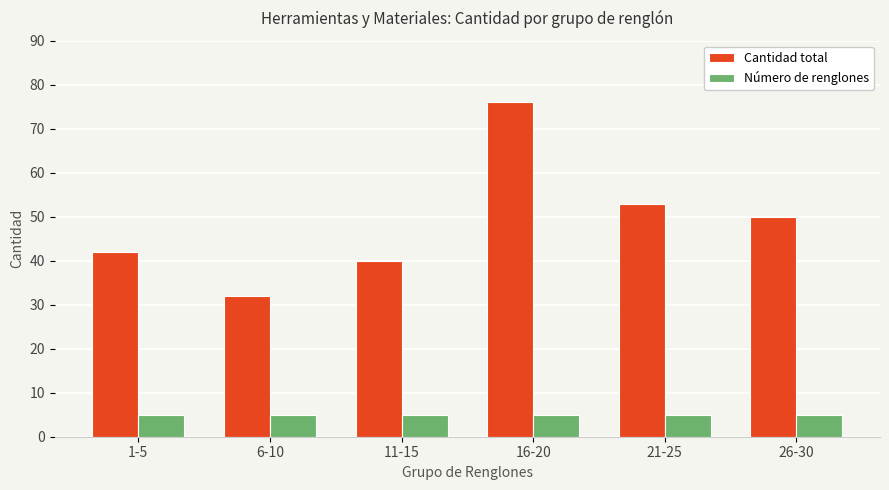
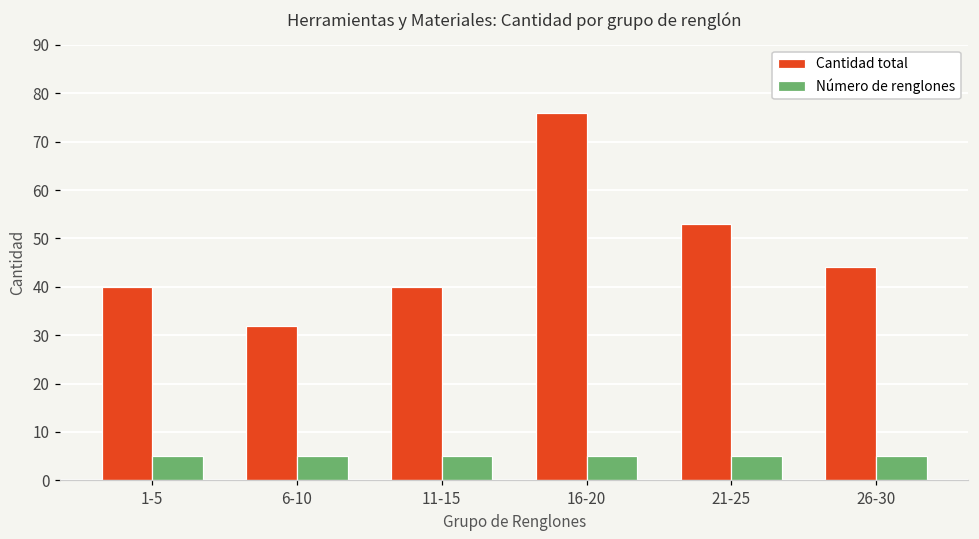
Cantidad total, 1-5: 42 -> 40
Cantidad total, 26-30: 50 -> 44
